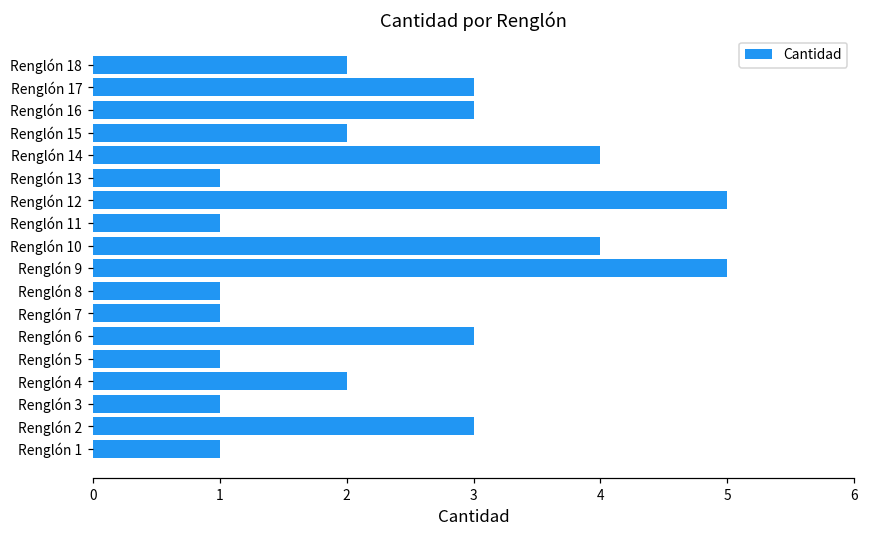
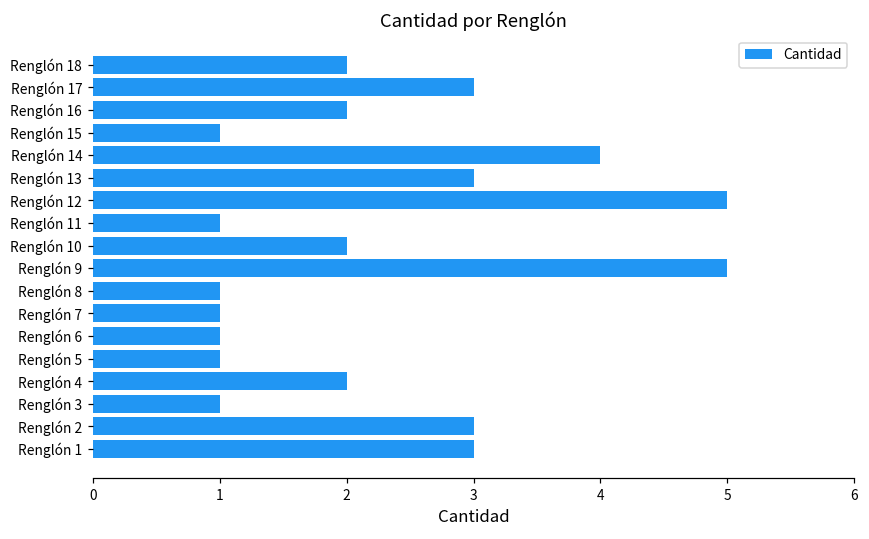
Renglón 16: 3 -> 2
Renglón 15: 2 -> 1
Renglón 13: 1 -> 3
Renglón 10: 4 -> 2
Renglón 6: 3 -> 1
Renglón 1: 1 -> 3
